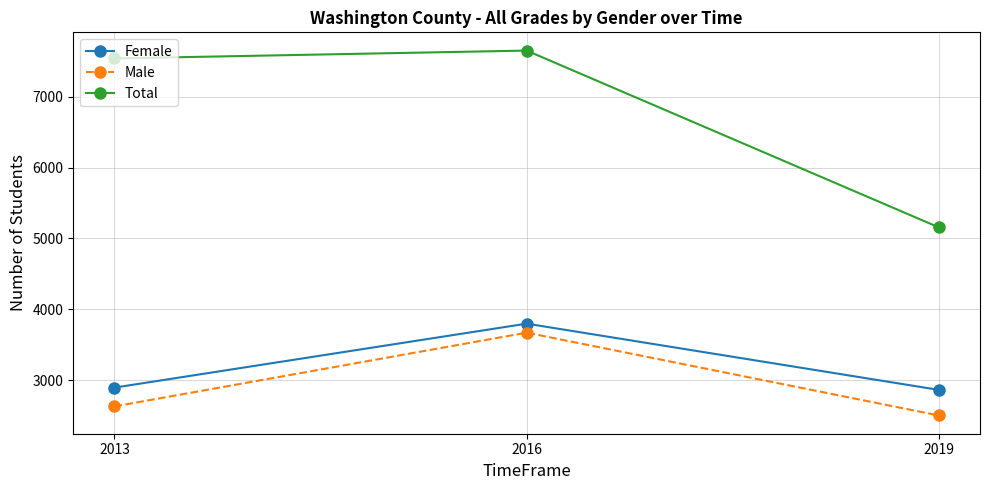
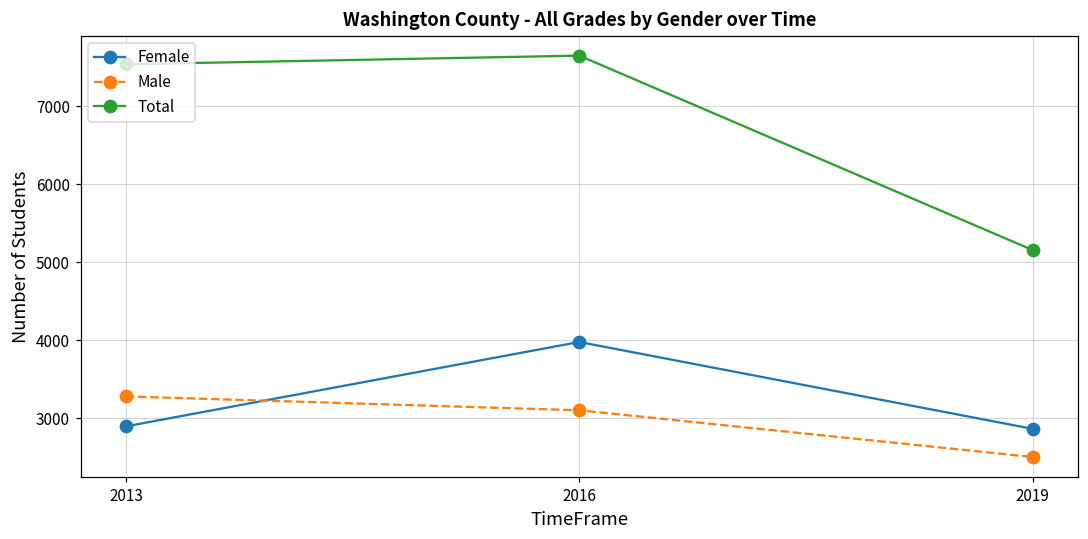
Male, 2013: 2600 -> 3300
Female, 2016: 3800 -> 4000
Male, 2016: 3700 -> 3100
